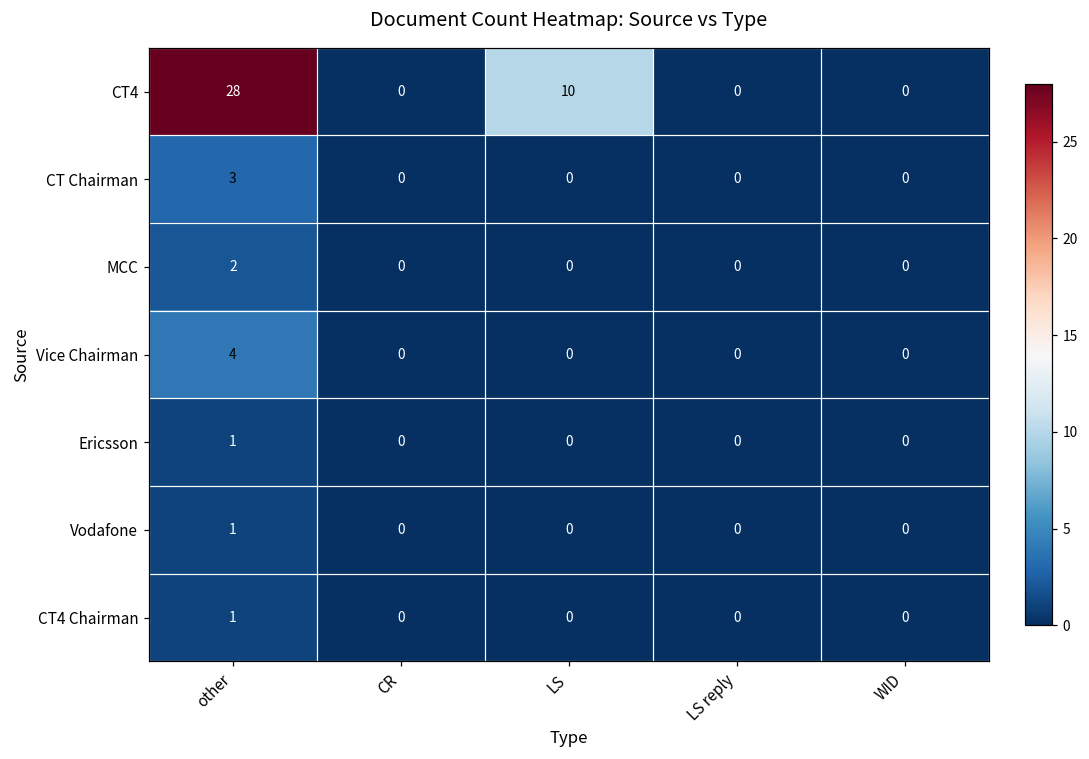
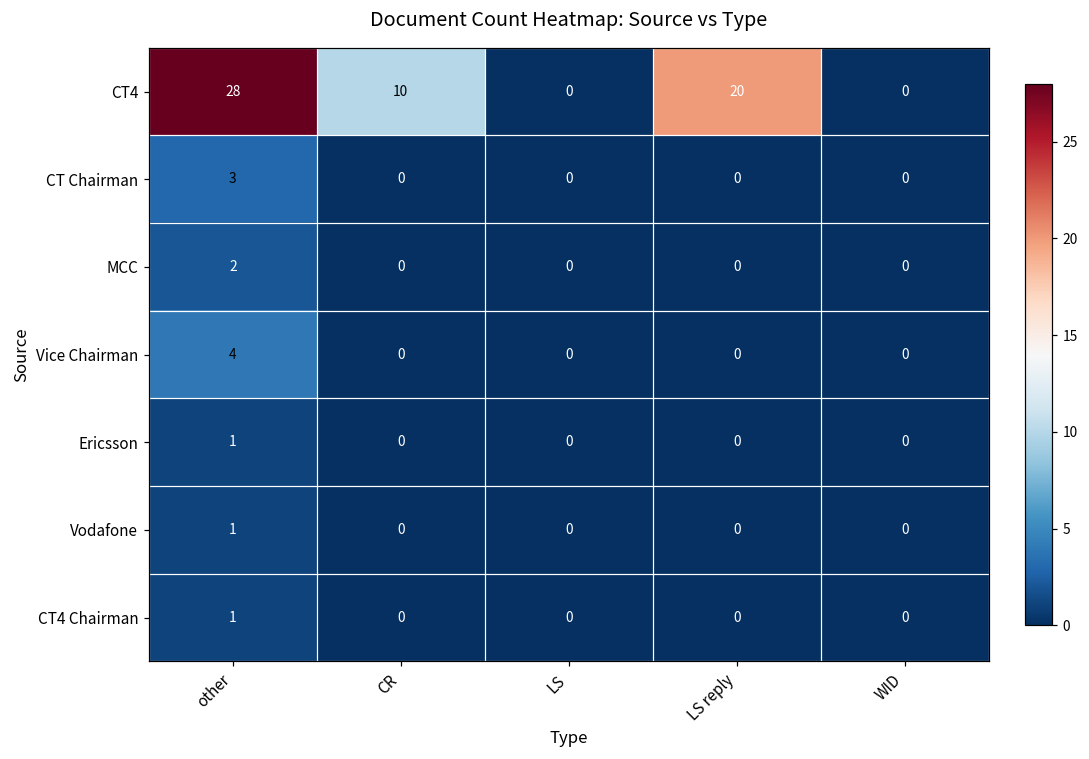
CT4, CR: 0 -> 10
CT4, LS: 10 -> 0
CT4, LS reply: 0 -> 20
